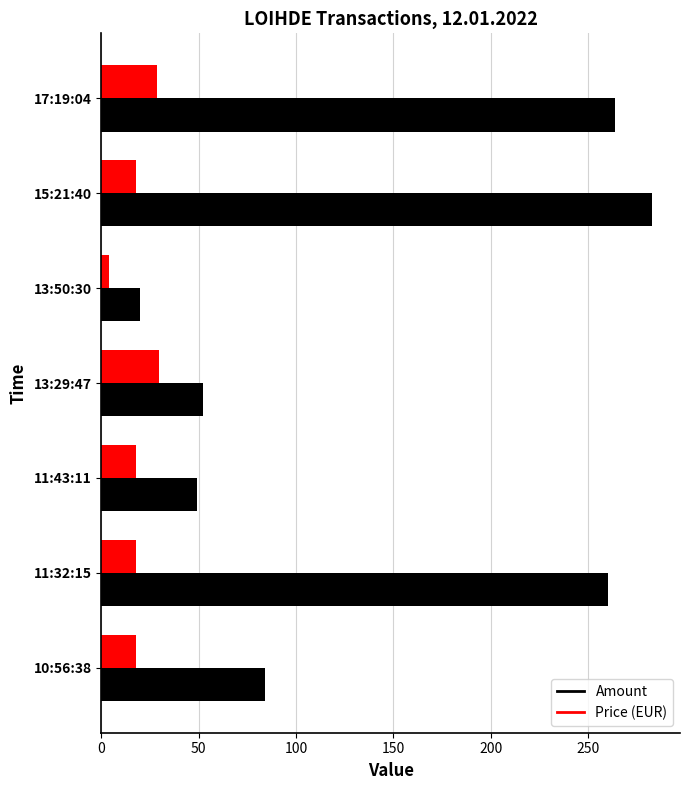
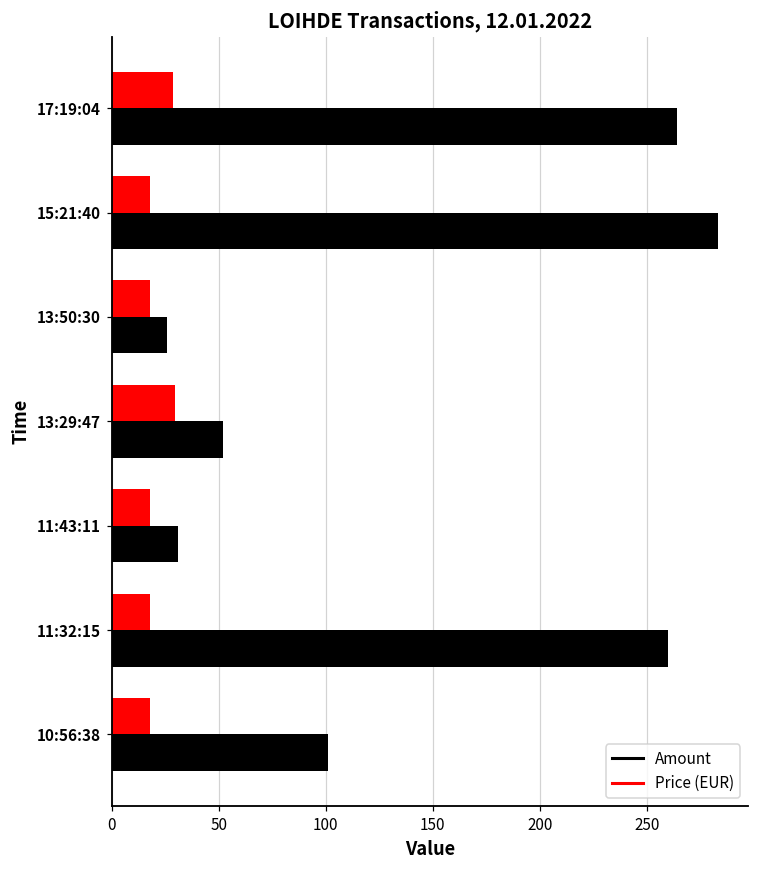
Price (EUR), 13:50:30: 4 -> 18
Amount, 13:50:30: 20 -> 26
Amount, 11:43:11: 49 -> 31
Amount, 10:56:38: 84 -> 101
